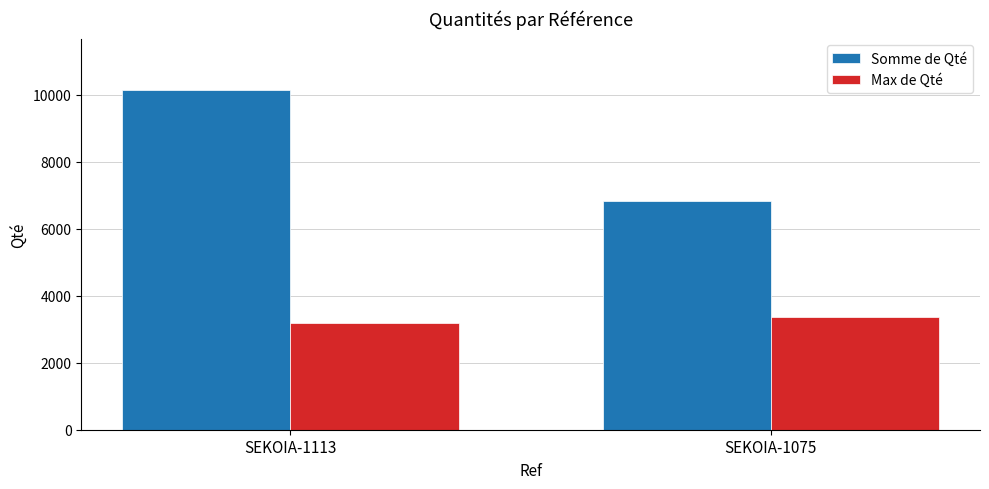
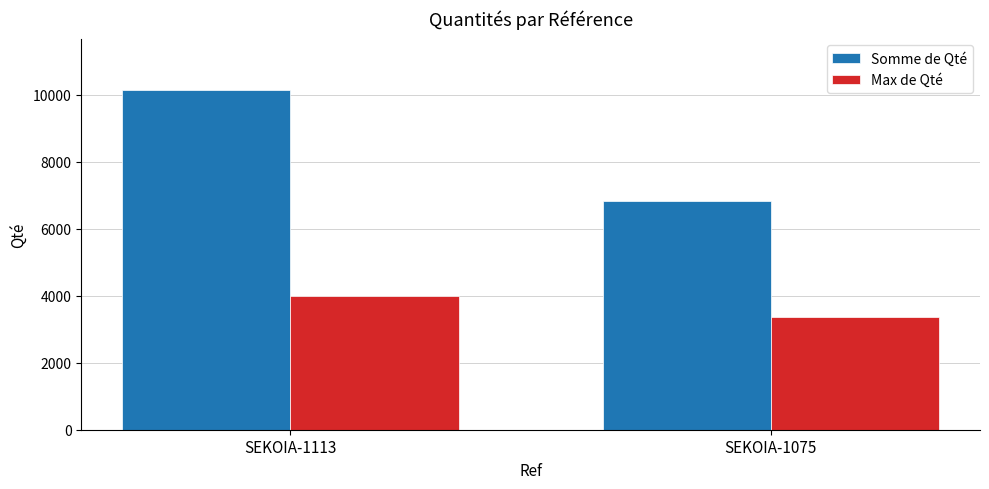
Max de Qté, SEKOIA-1113: 3200 -> 4000
